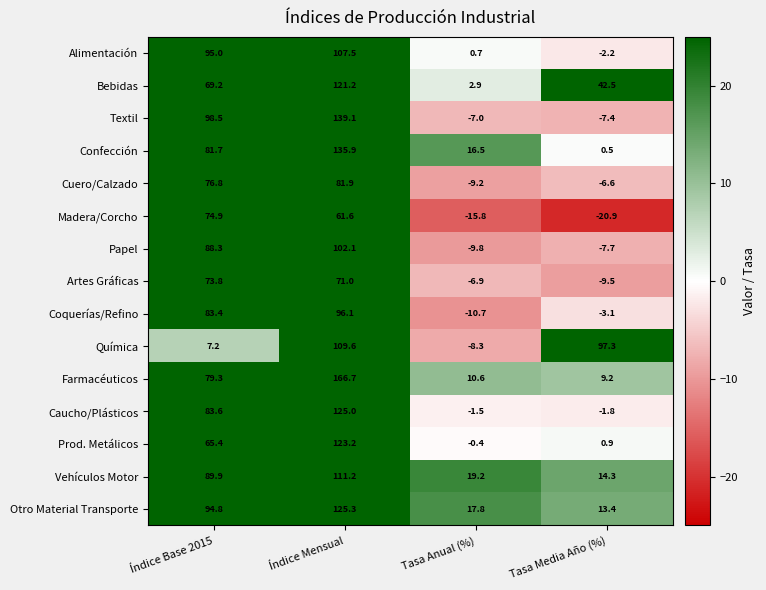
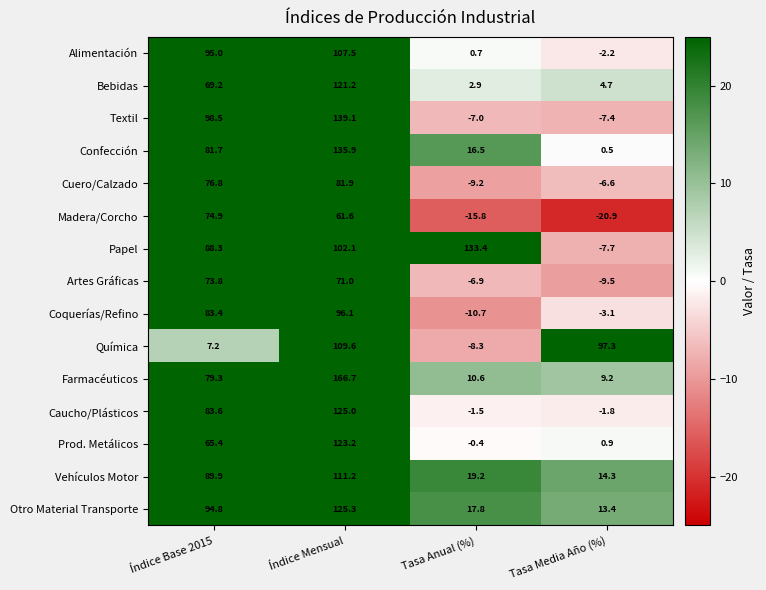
Bebidas, Tasa Media Año (%): 42.5 -> 4.7
Papel, Tasa Anual (%): -9.8 -> 133.4
